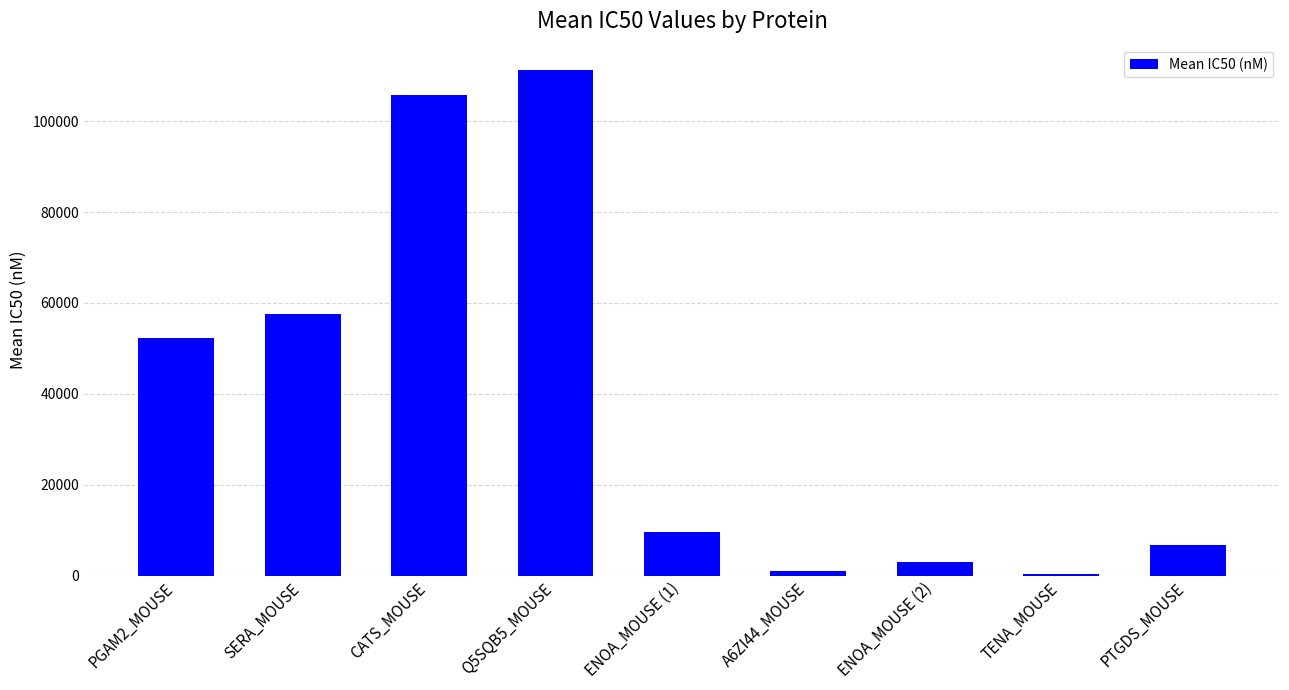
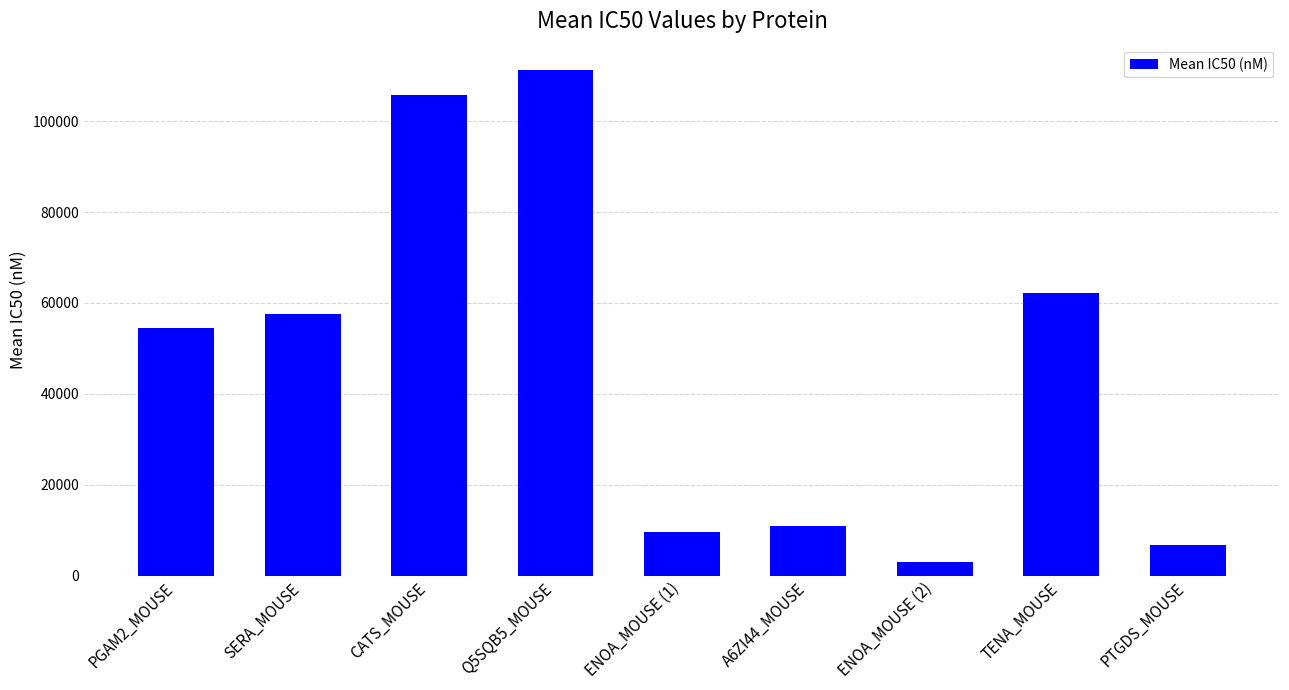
PGAM2_MOUSE: 52000 -> 54000
A6ZI44_MOUSE: 1000 -> 11000
TENA_MOUSE: 0 -> 62000
